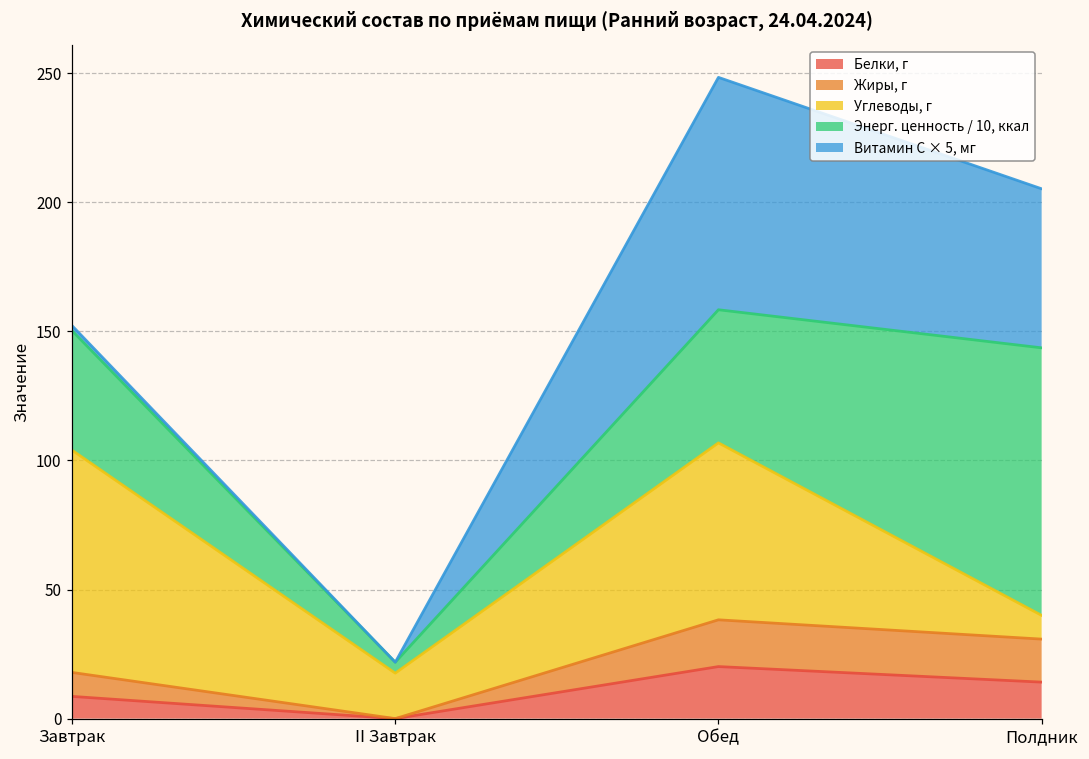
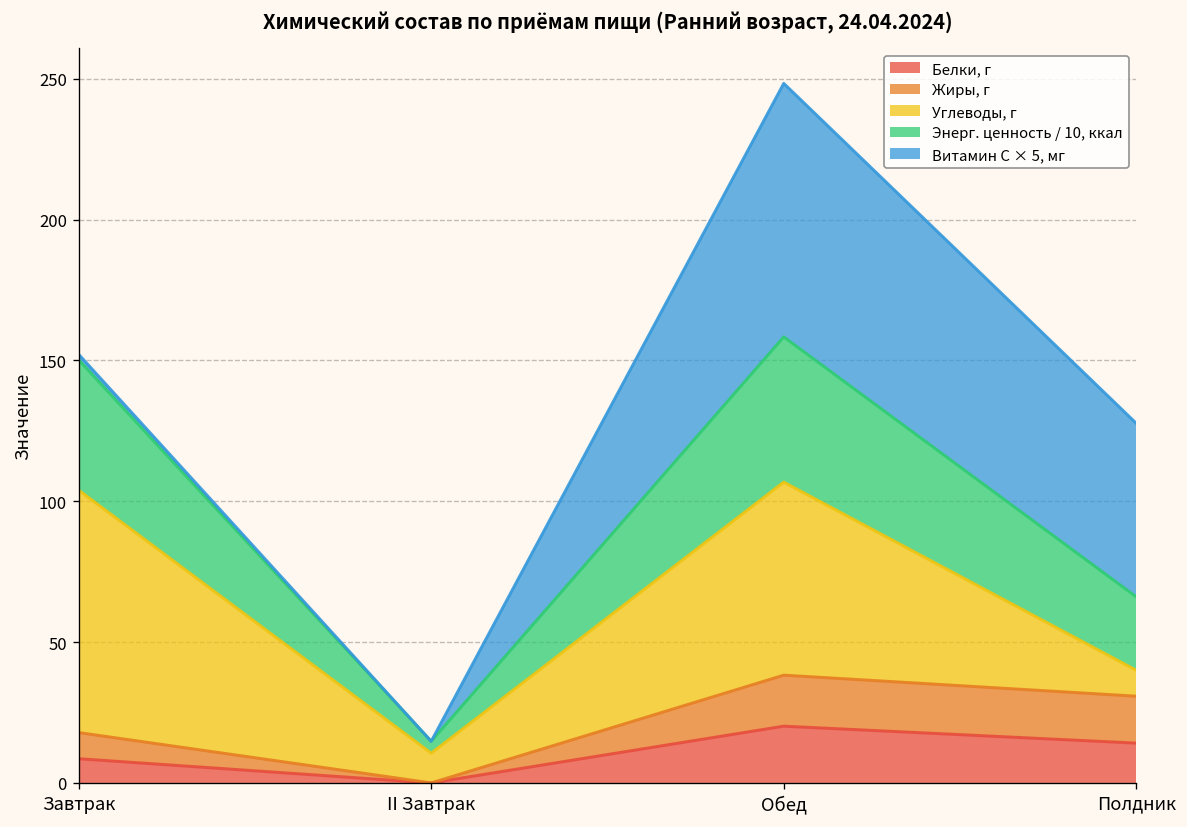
Углеводы, г, II Завтрак: 18 -> 11
Энерг. ценность / 10, ккал, Полдник: 104 -> 26
